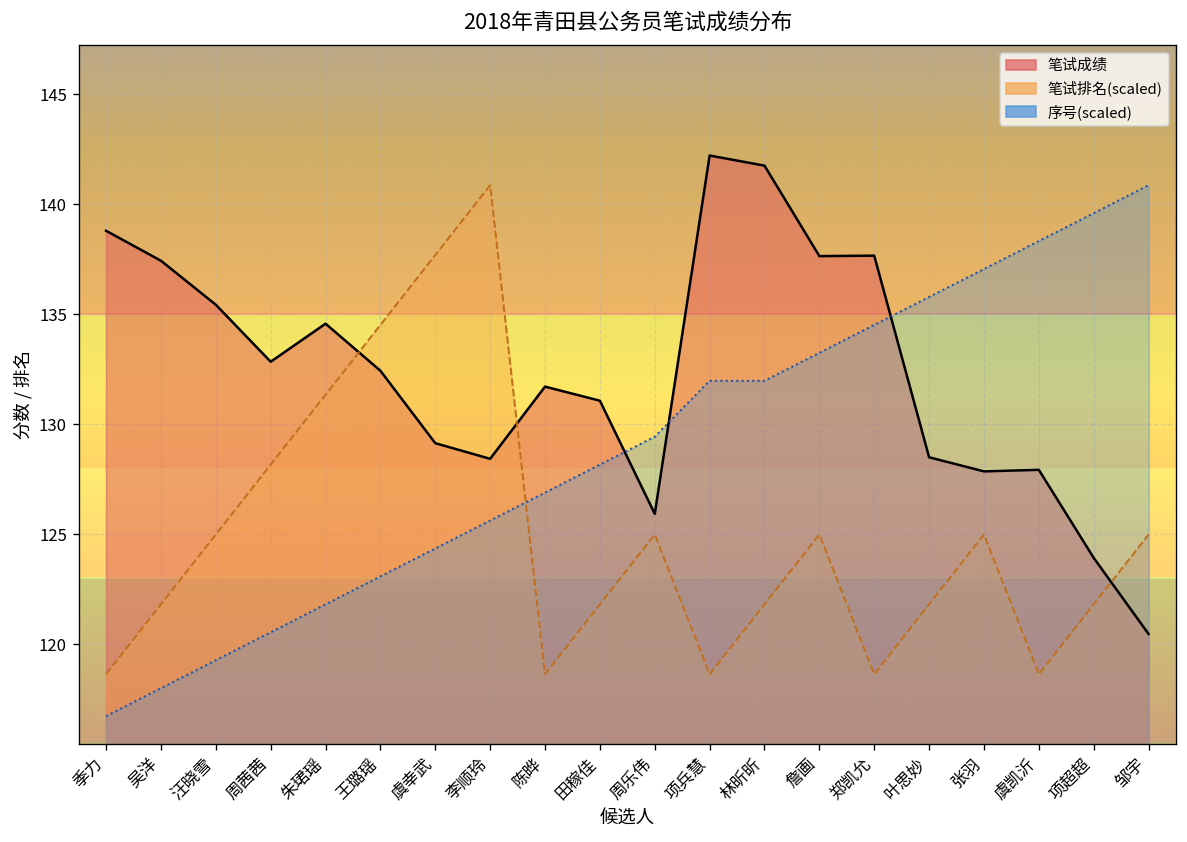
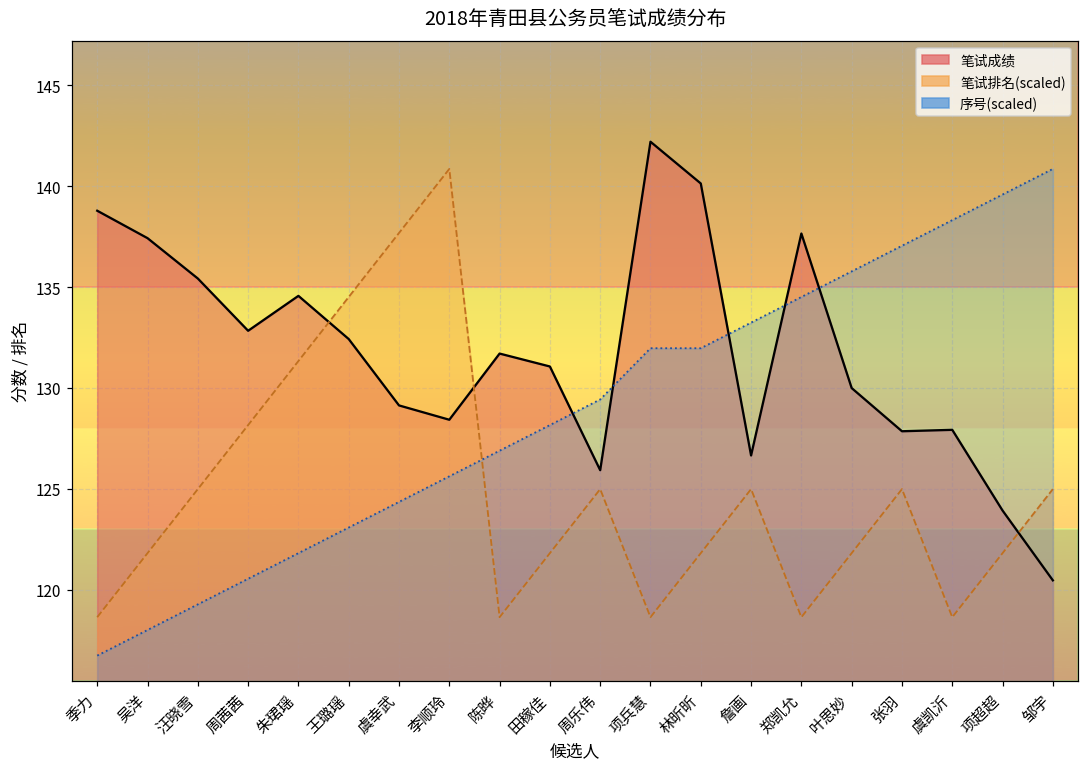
笔试成绩, 林昕昕: 141.8 -> 140.1
笔试成绩, 詹画: 137.6 -> 126.7
笔试成绩, 叶思妙: 128.5 -> 130.0
